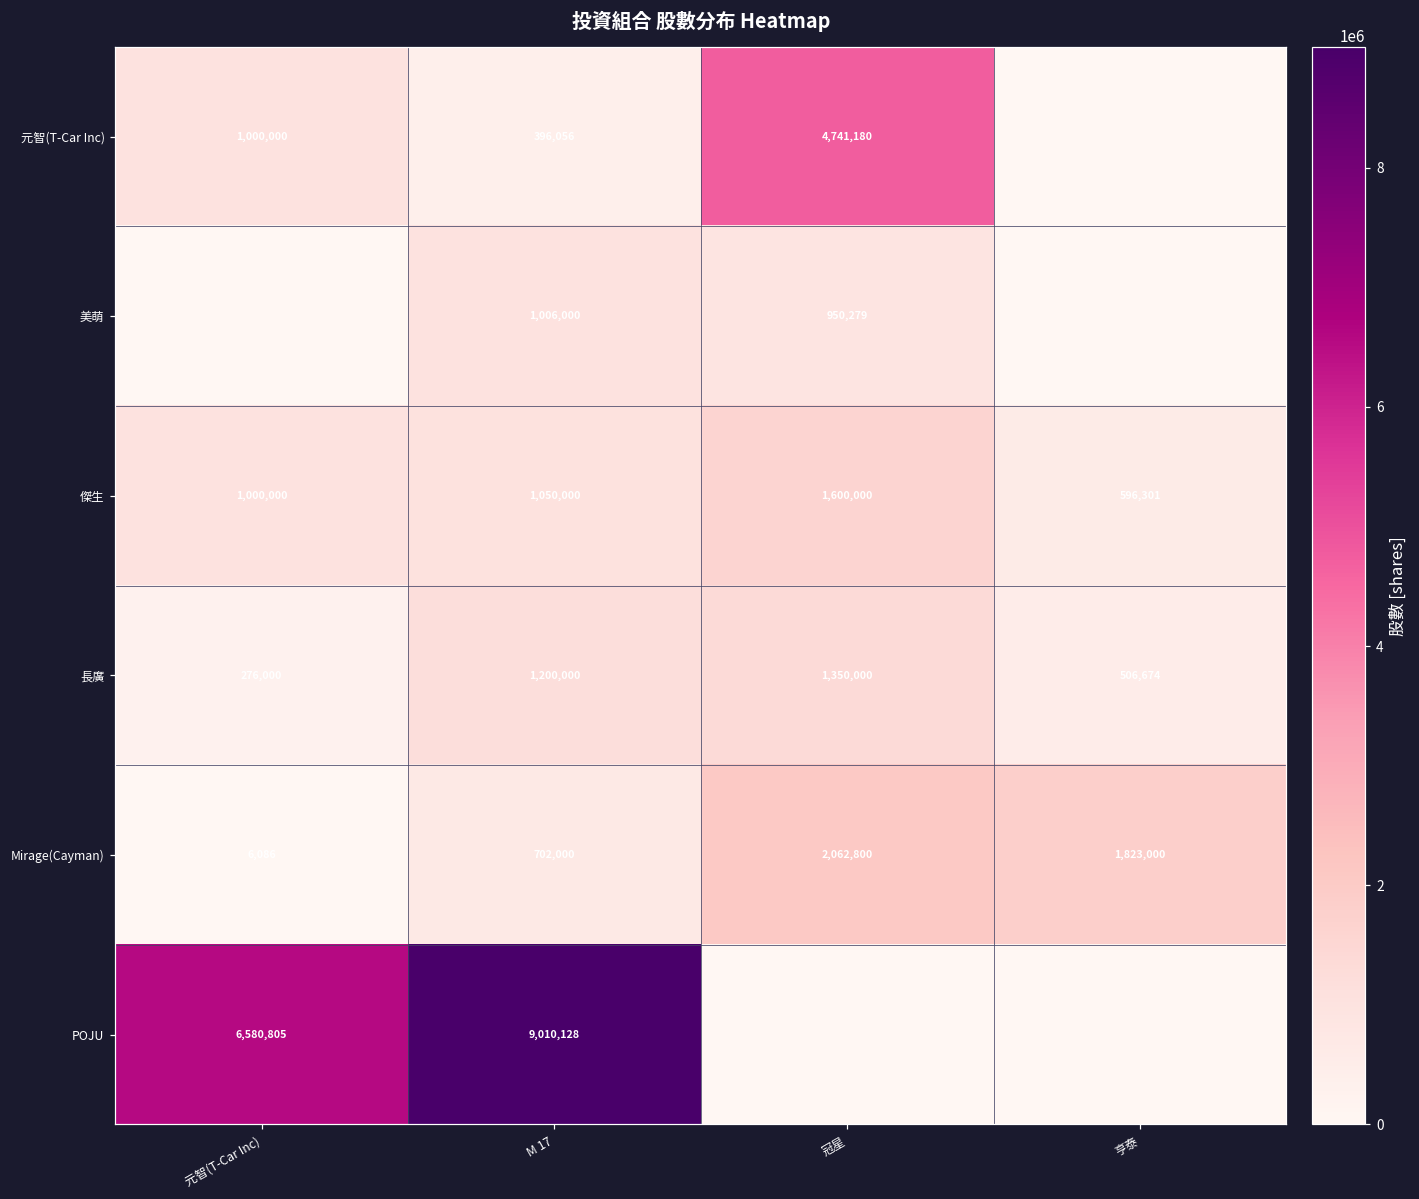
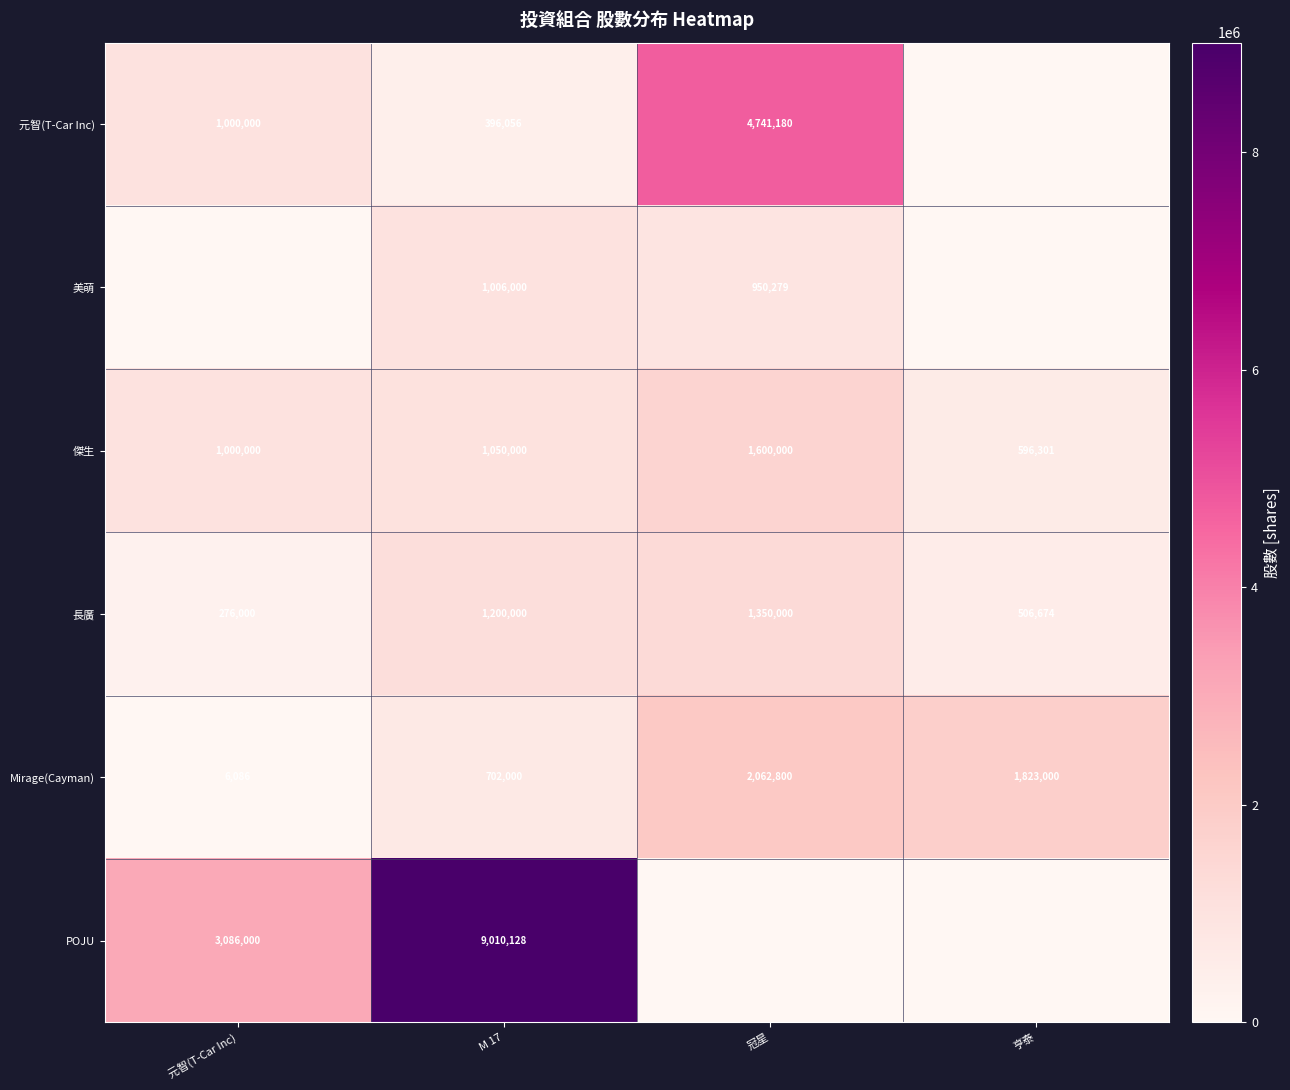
POJU, 元智(T-Car Inc): 6,580,805 -> 3,086,000
